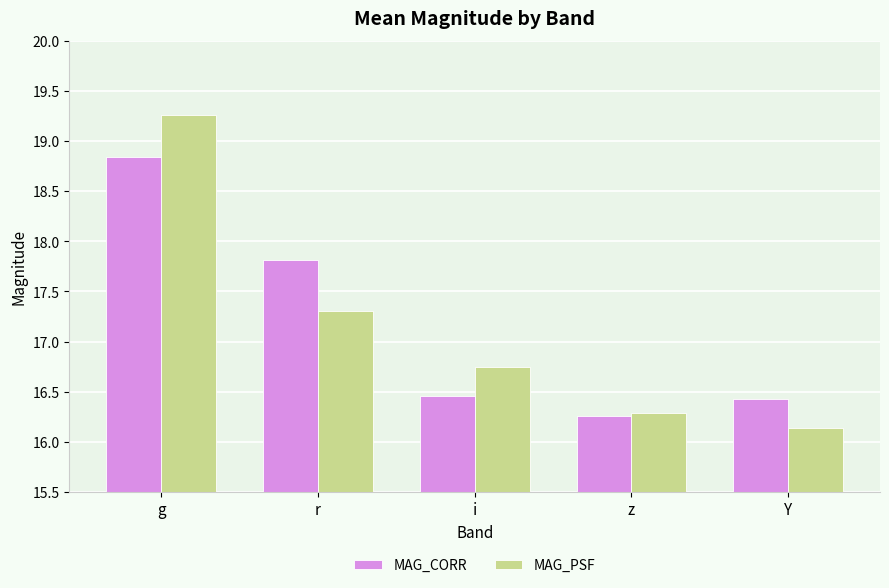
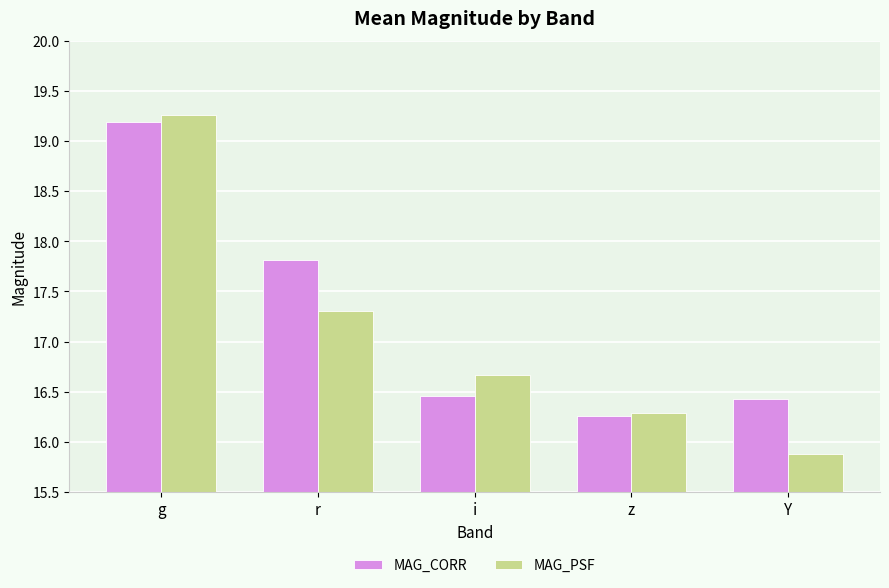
MAG_CORR, g: 18.84 -> 19.19
MAG_PSF, i: 16.74 -> 16.66
MAG_PSF, Y: 16.14 -> 15.88
